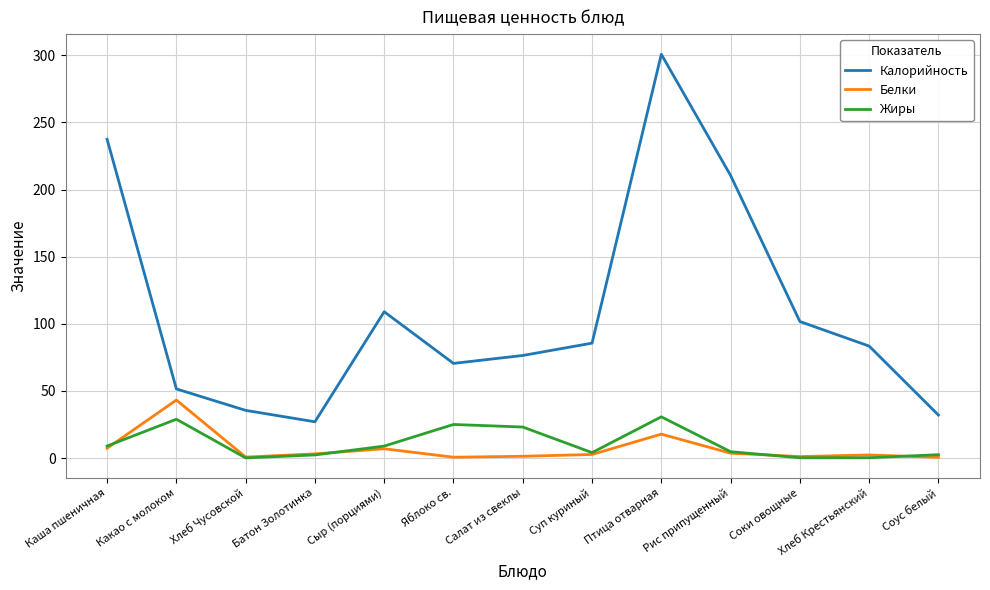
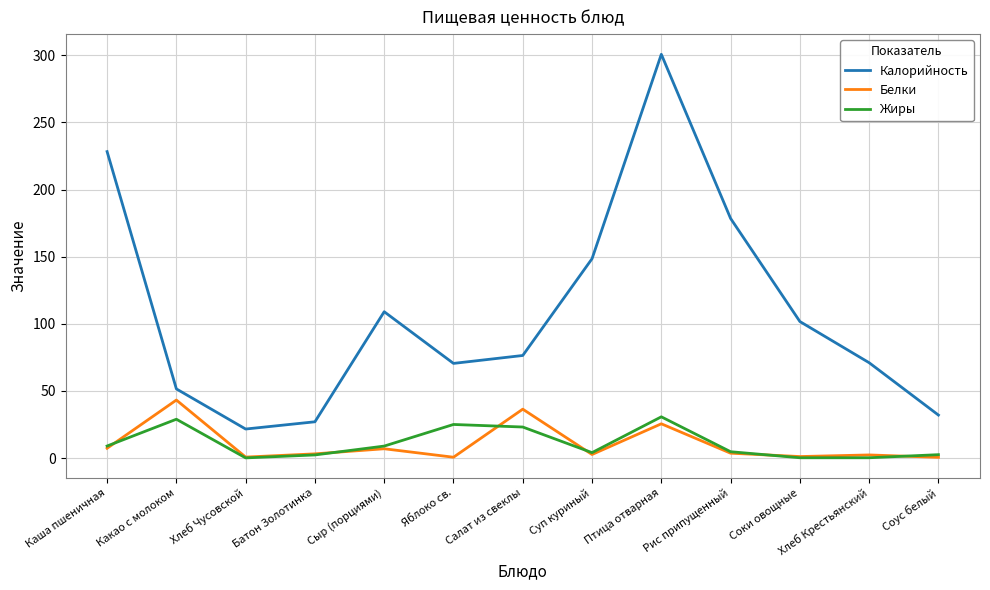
Калорийность, Каша пшеничная: 238 -> 228
Калорийность, Хлеб Чусовской: 36 -> 22
Белки, Салат из свеклы: 1 -> 36
Калорийность, Суп куриный: 86 -> 149
Белки, Птица отварная: 18 -> 26
Калорийность, Рис припущенный: 211 -> 179
Калорийность, Хлеб Крестьянский: 83 -> 71
